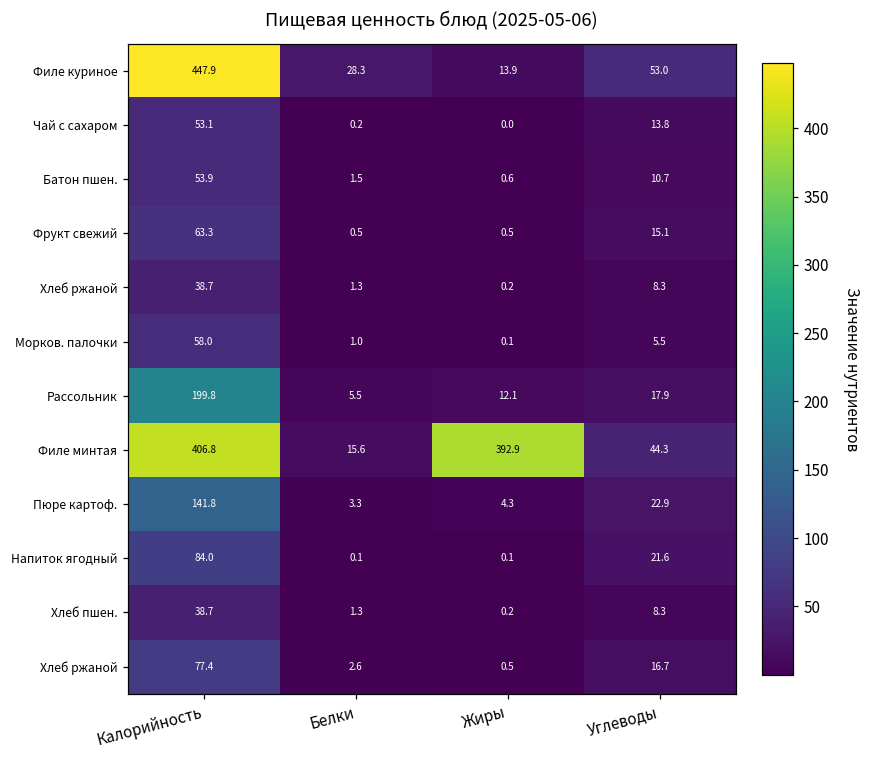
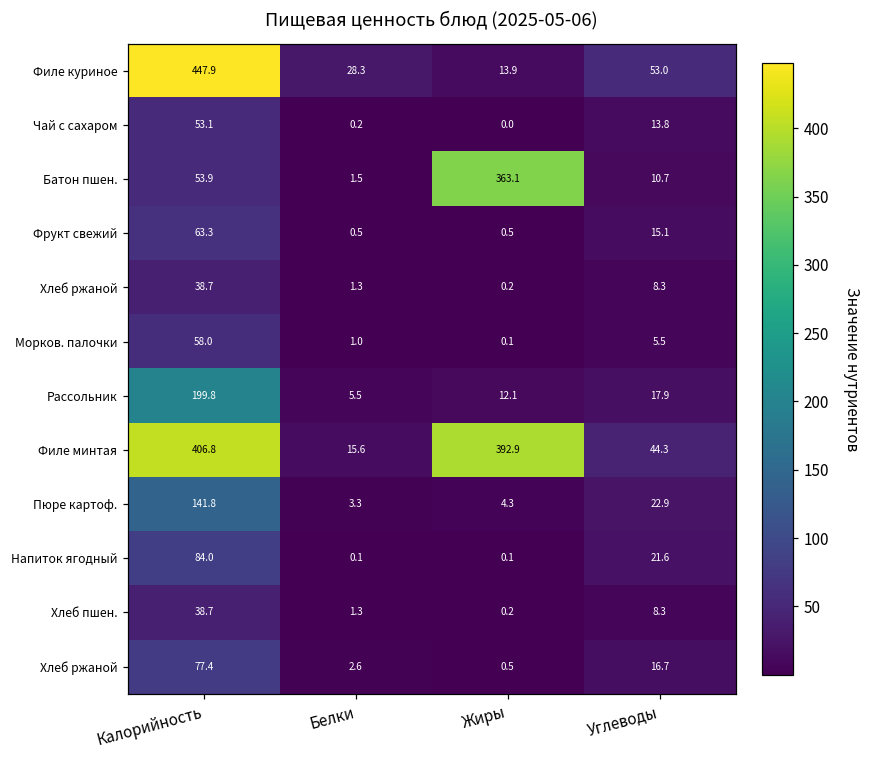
Батон пшен., Жиры: 0.6 -> 363.1
